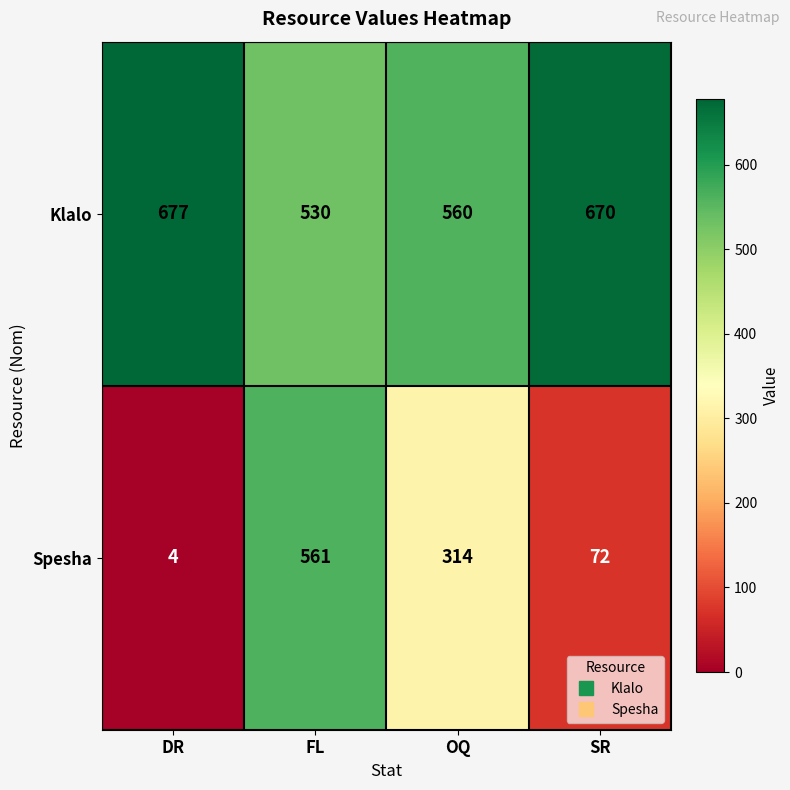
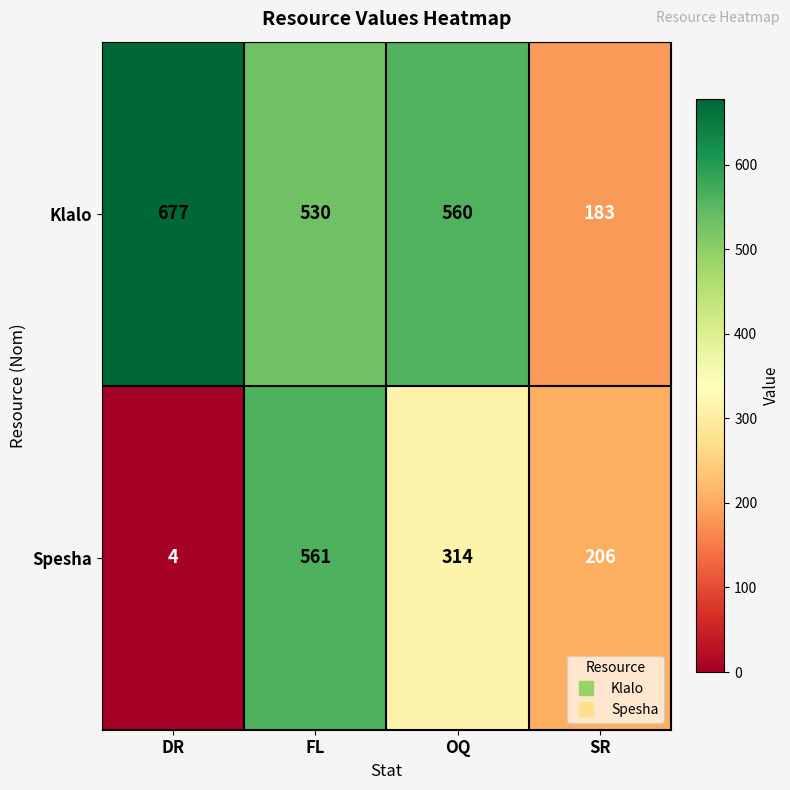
Klalo, SR: 670 -> 183
Spesha, SR: 72 -> 206
